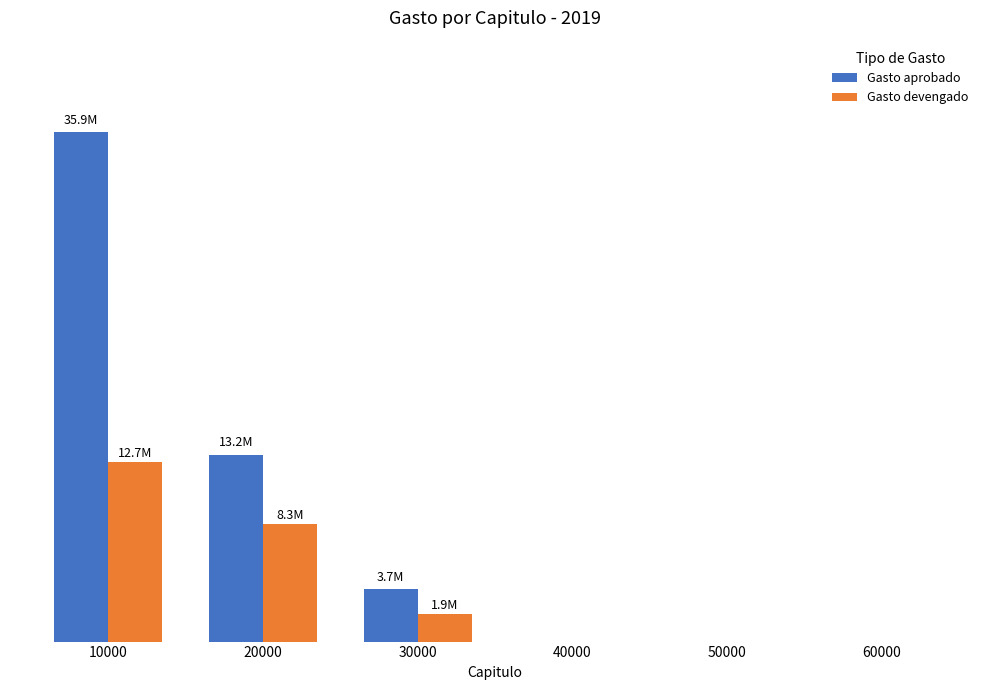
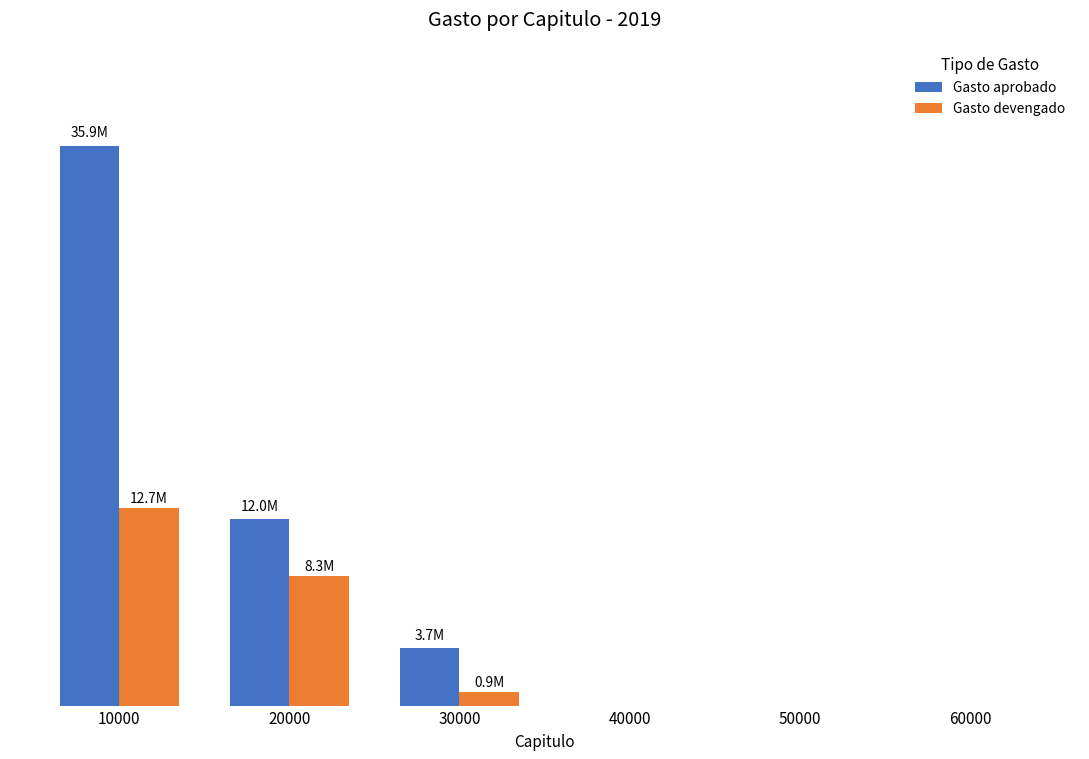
Gasto aprobado, 20000: 13.2M -> 12.0M
Gasto devengado, 30000: 1.9M -> 0.9M
